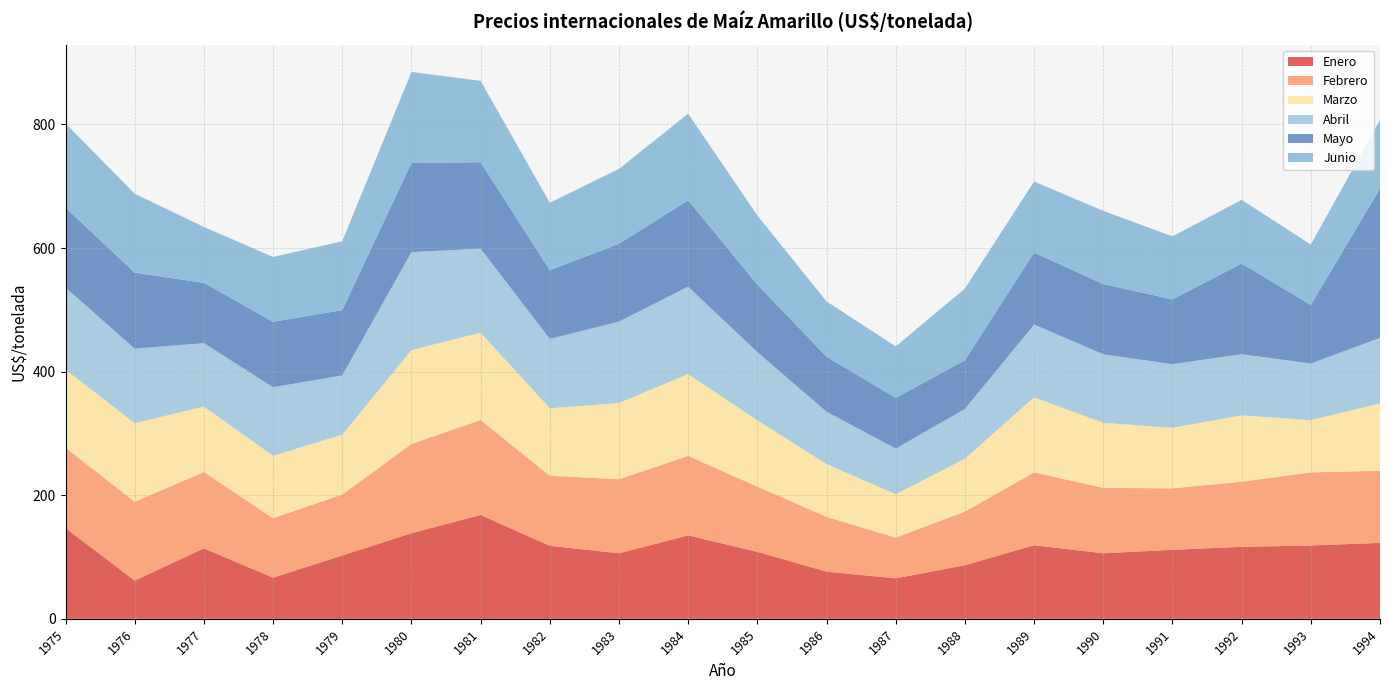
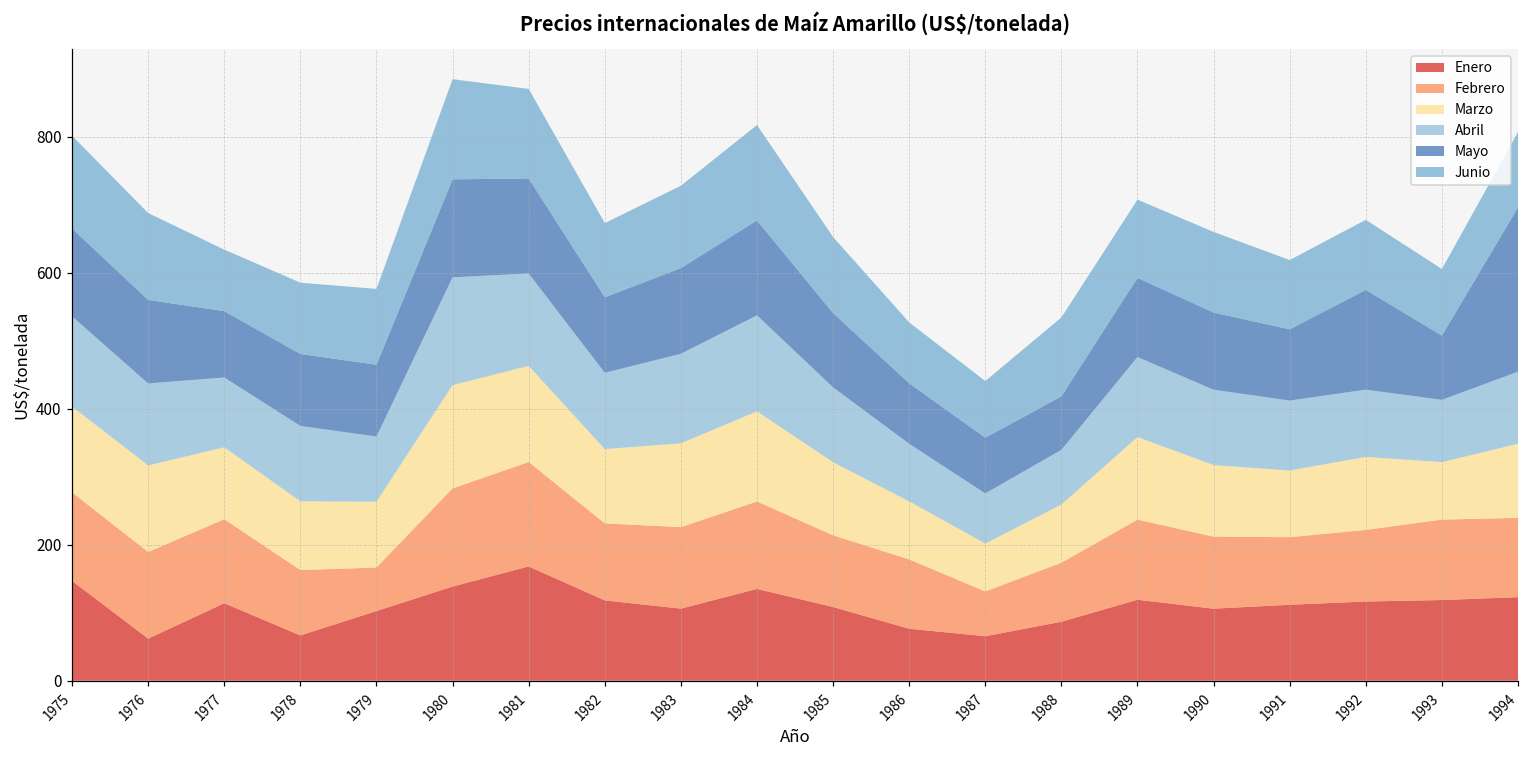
Febrero, 1979: 100 -> 60
Febrero, 1986: 90 -> 100
